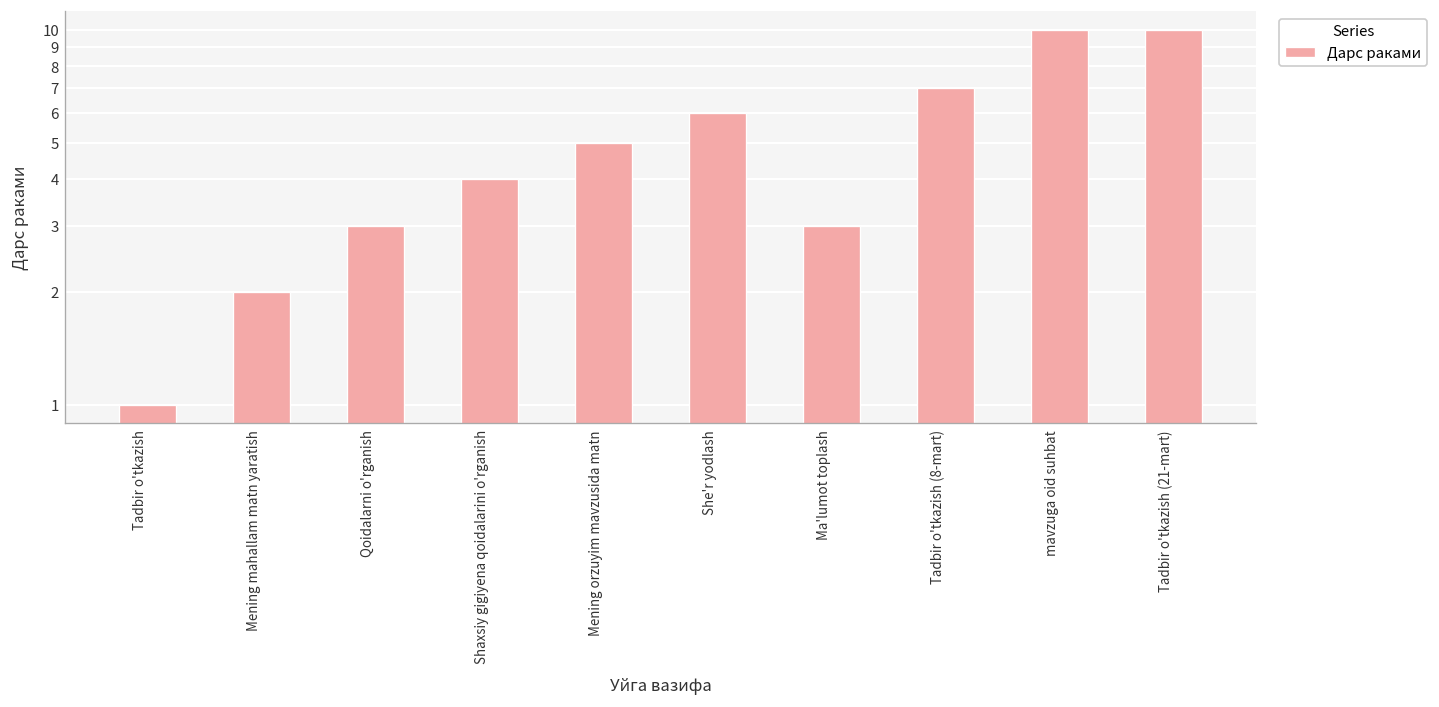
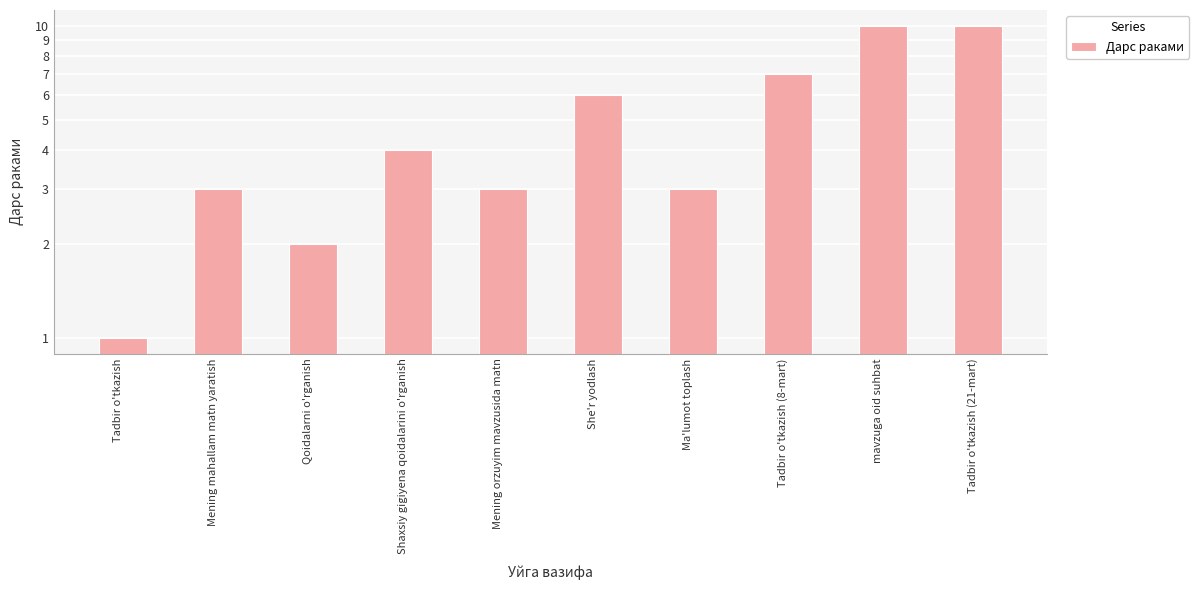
Mening mahallam matn yaratish: 2 -> 3
Qoidalarni o'rganish: 3 -> 2
Mening orzuyim mavzusida matn: 5 -> 3
